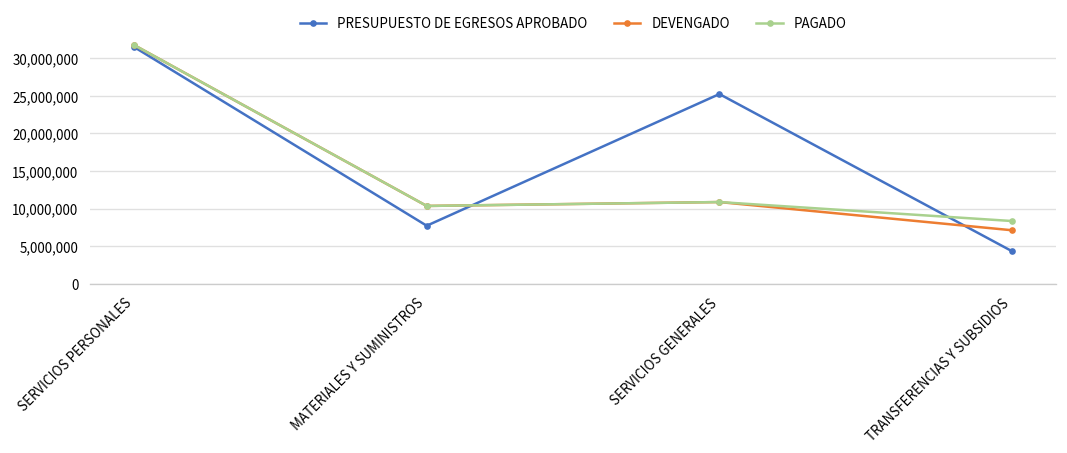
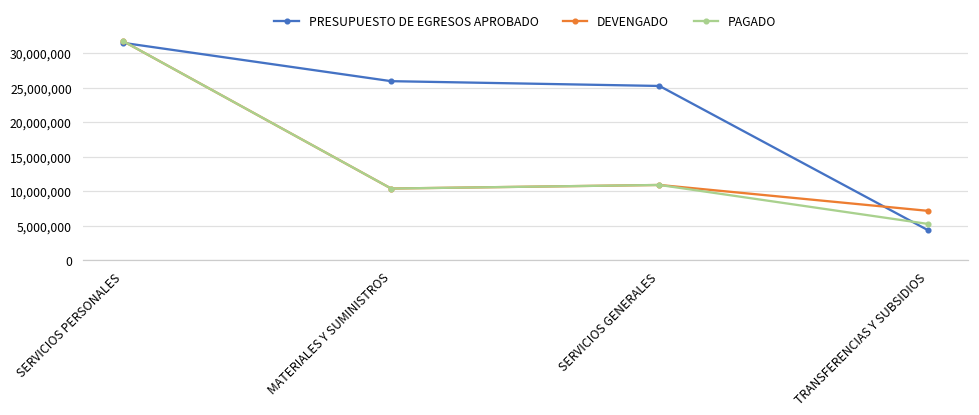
PRESUPUESTO DE EGRESOS APROBADO, MATERIALES Y SUMINISTROS: 8,000,000 -> 26,000,000
PAGADO, TRANSFERENCIAS Y SUBSIDIOS: 8,000,000 -> 5,000,000
